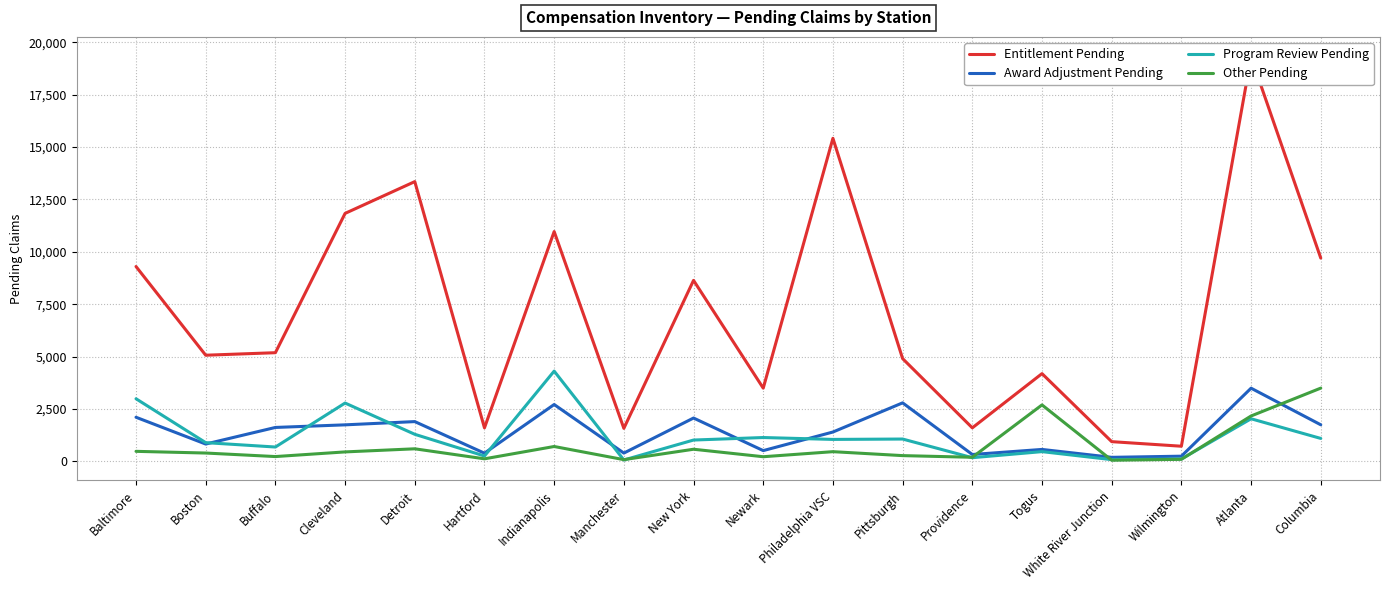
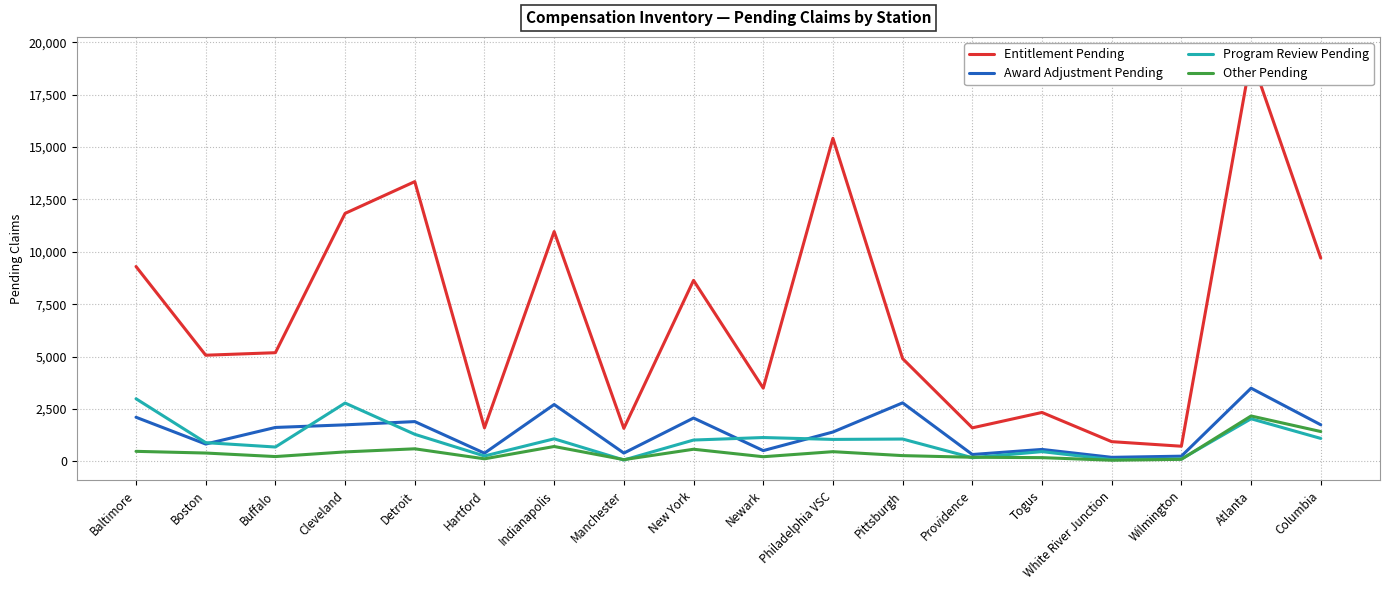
Program Review Pending, Indianapolis: 4,300 -> 1,100
Entitlement Pending, Togus: 4,200 -> 2,300
Other Pending, Togus: 2,700 -> 200
Other Pending, Columbia: 3,500 -> 1,400
